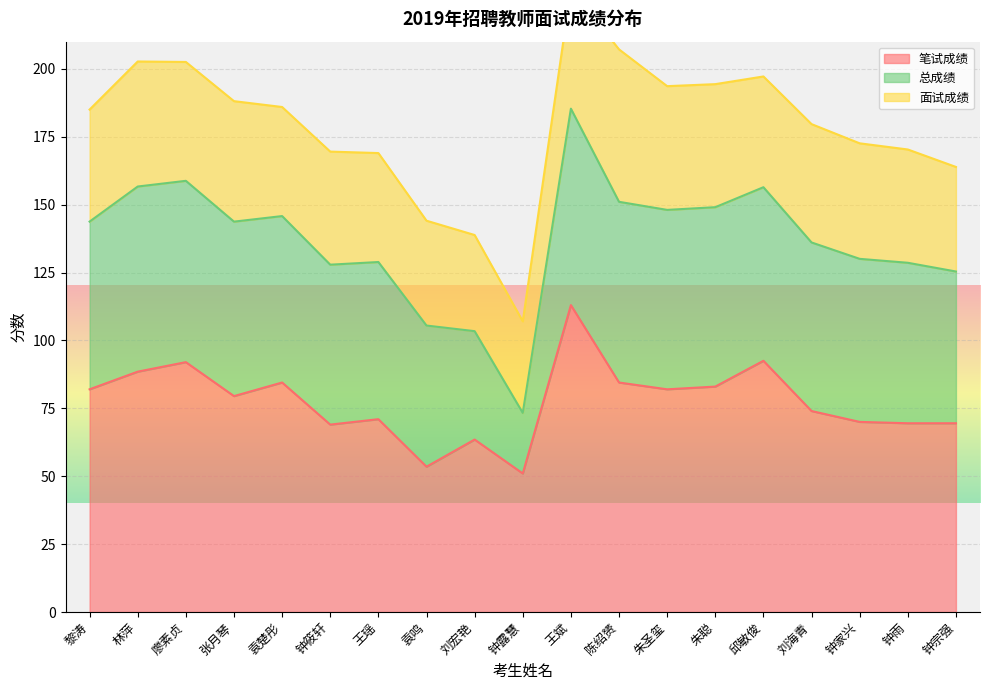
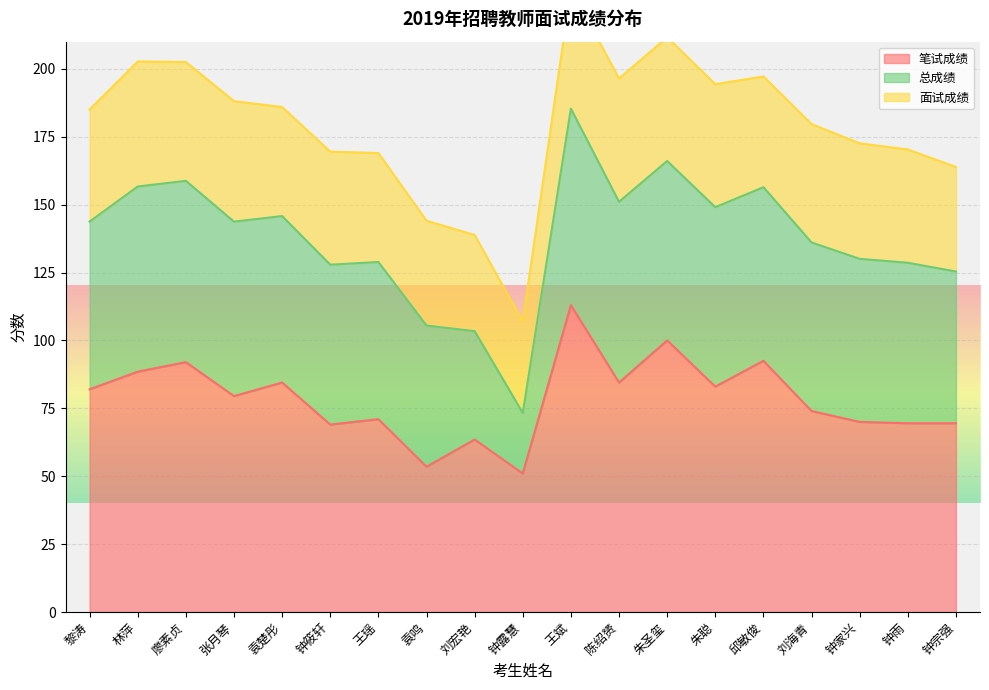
面试成绩, 陈绍赟: 56 -> 45
笔试成绩, 朱圣玺: 82 -> 100
